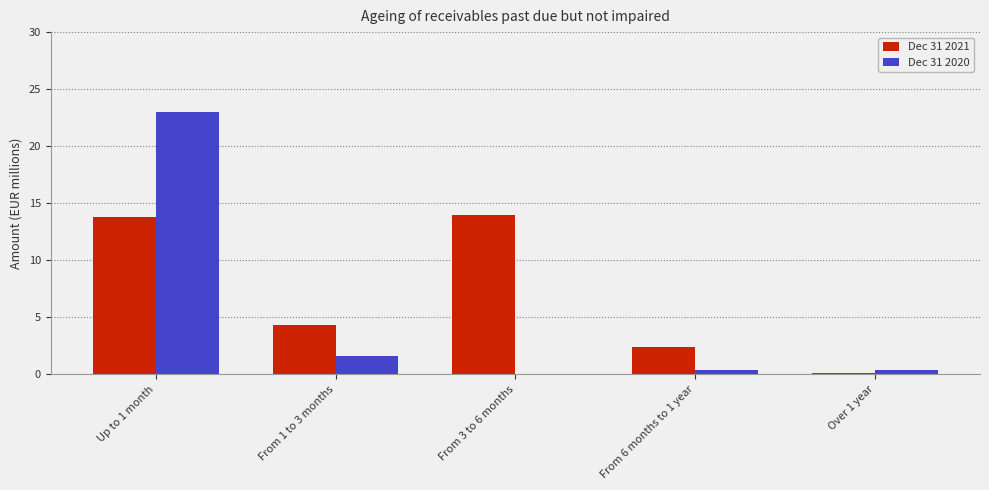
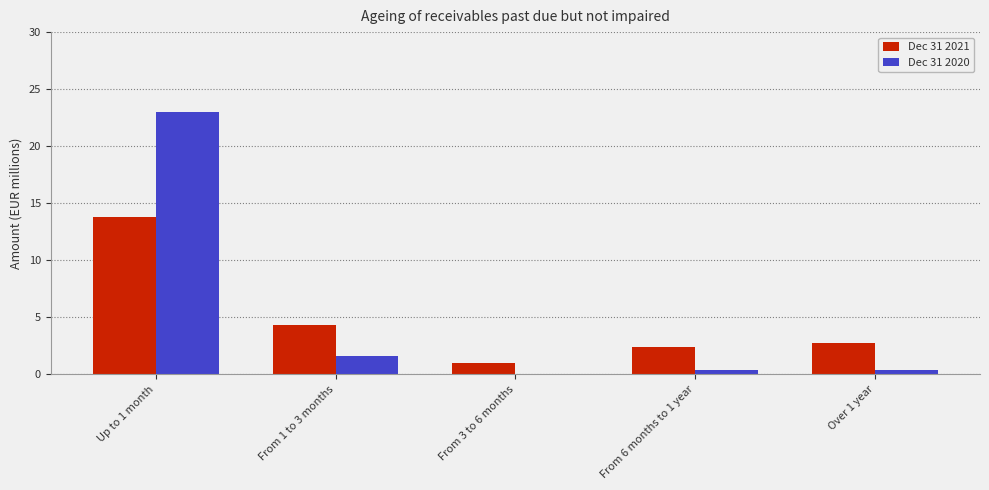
Dec 31 2021, From 3 to 6 months: 14 -> 1
Dec 31 2021, Over 1 year: 0.1 -> 2.7
